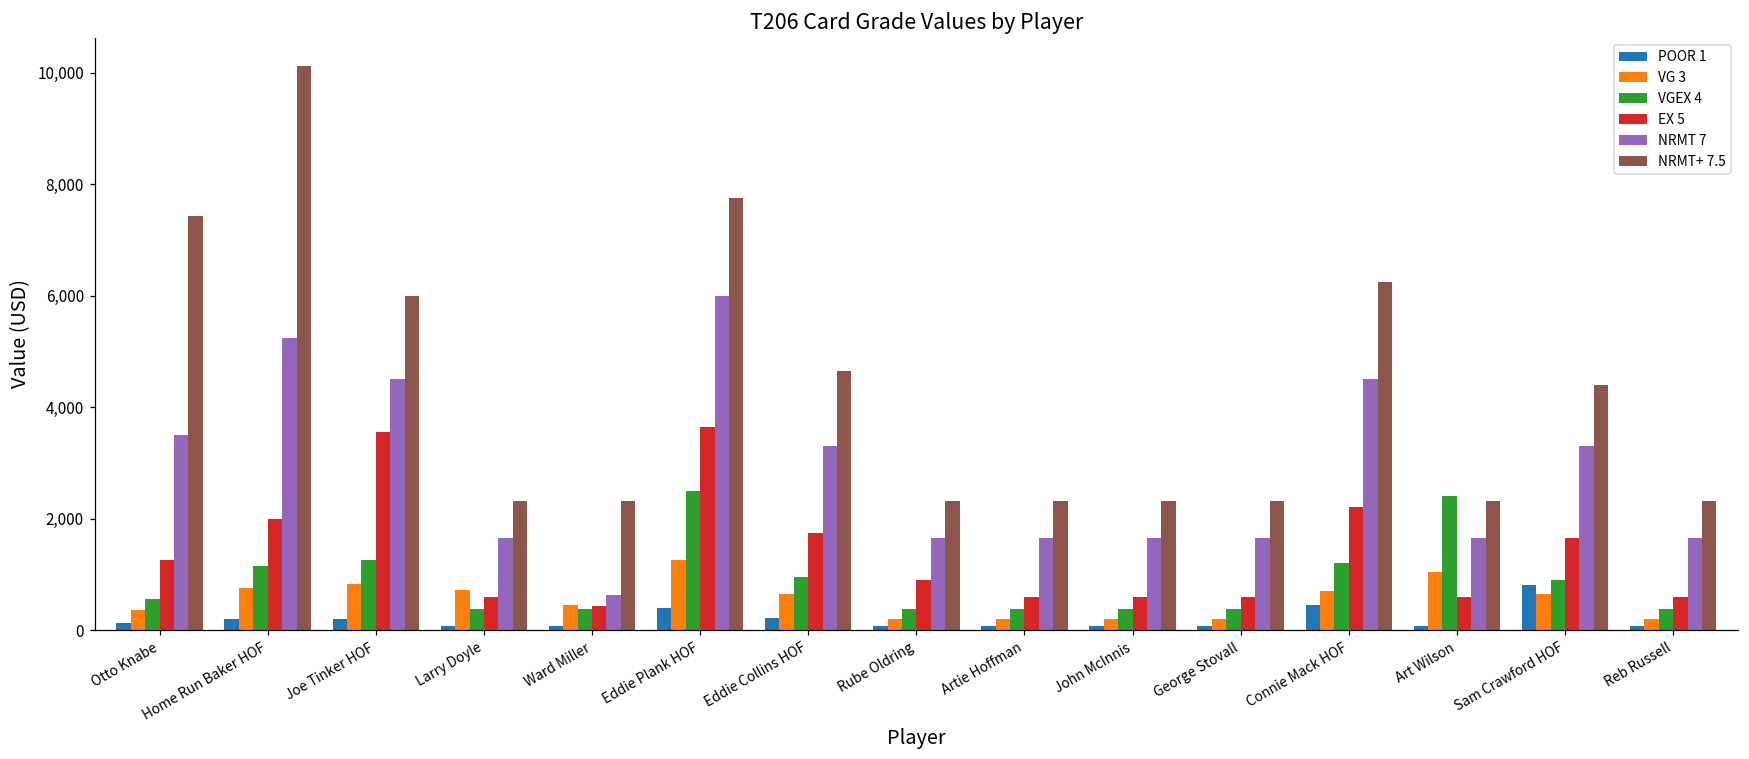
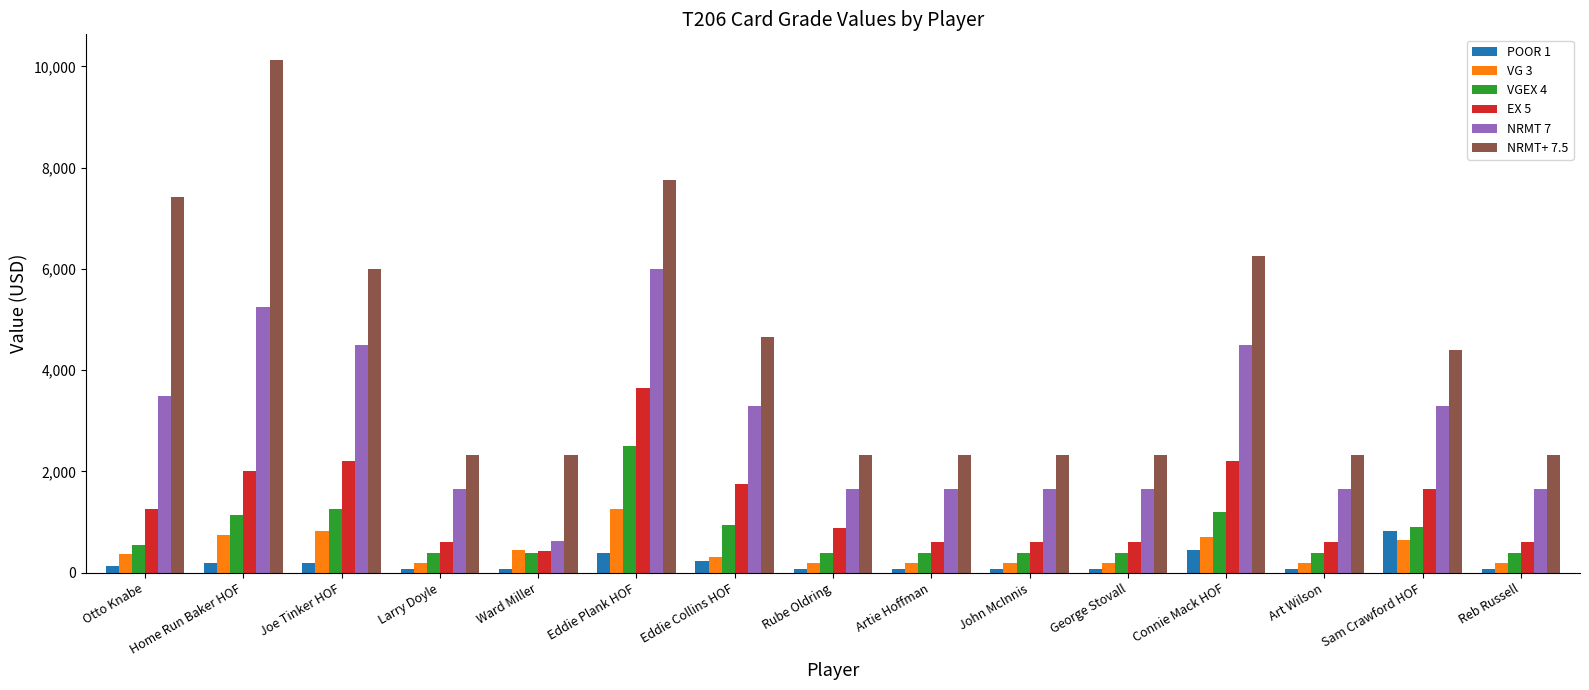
EX 5, Joe Tinker HOF: 3,500 -> 2,200
VG 3, Larry Doyle: 700 -> 200
VG 3, Eddie Collins HOF: 700 -> 300
VG 3, Art Wilson: 1,000 -> 200
VGEX 4, Art Wilson: 2,400 -> 400
